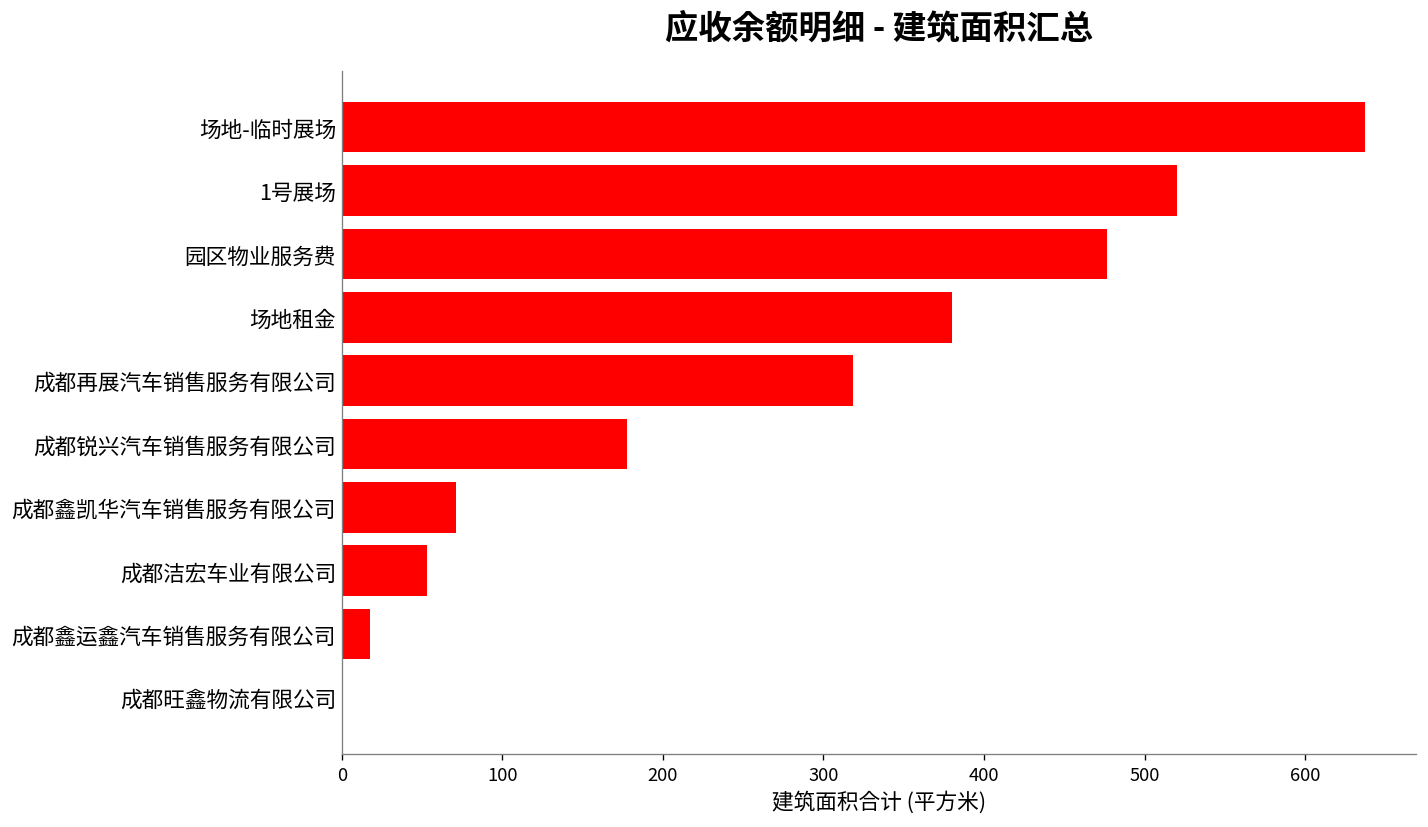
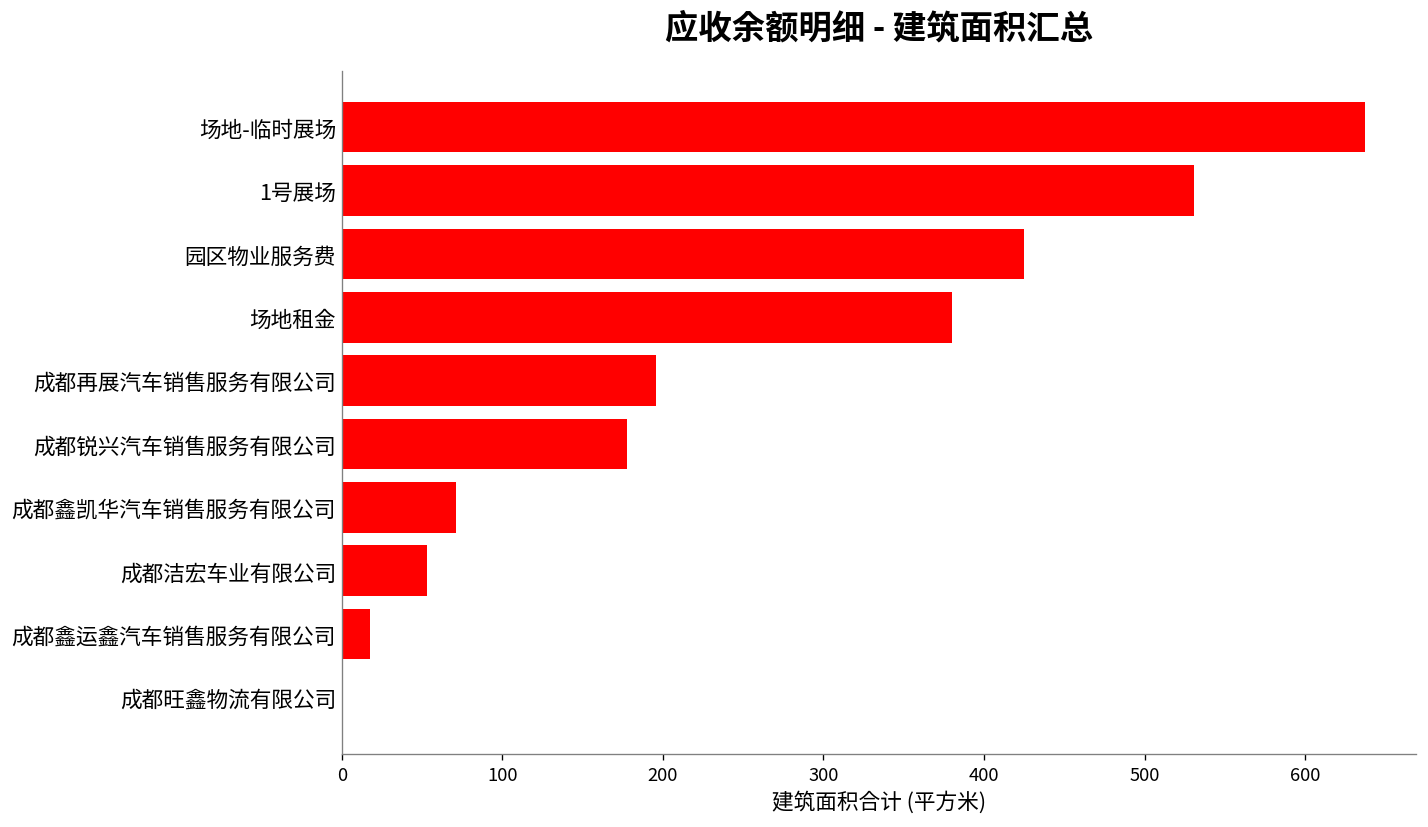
1号展场: 520 -> 531
园区物业服务费: 477 -> 425
成都再展汽车销售服务有限公司: 319 -> 196
